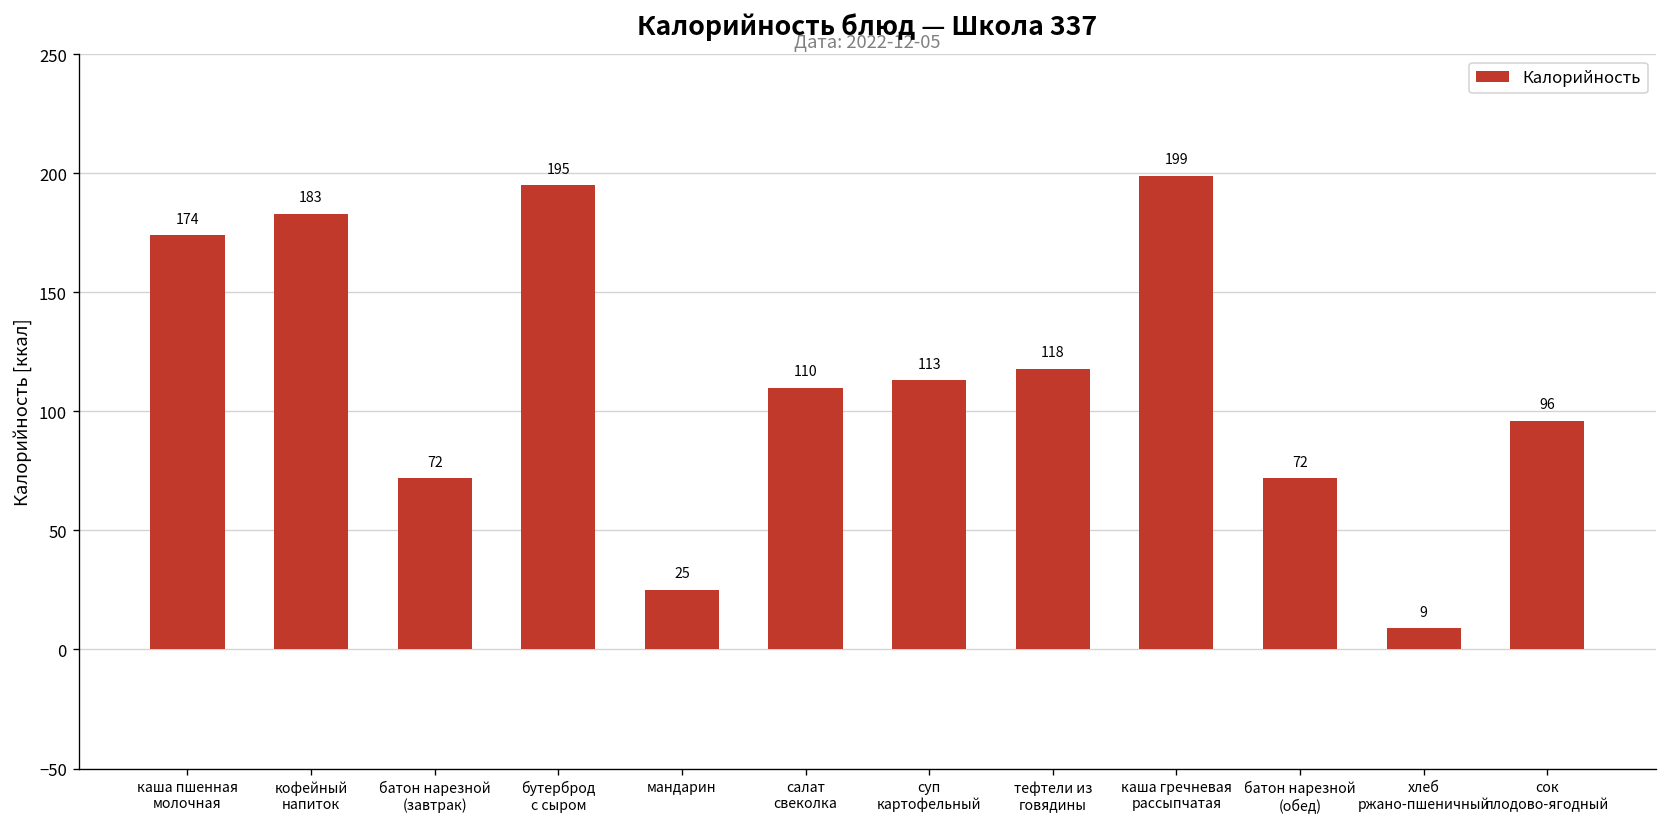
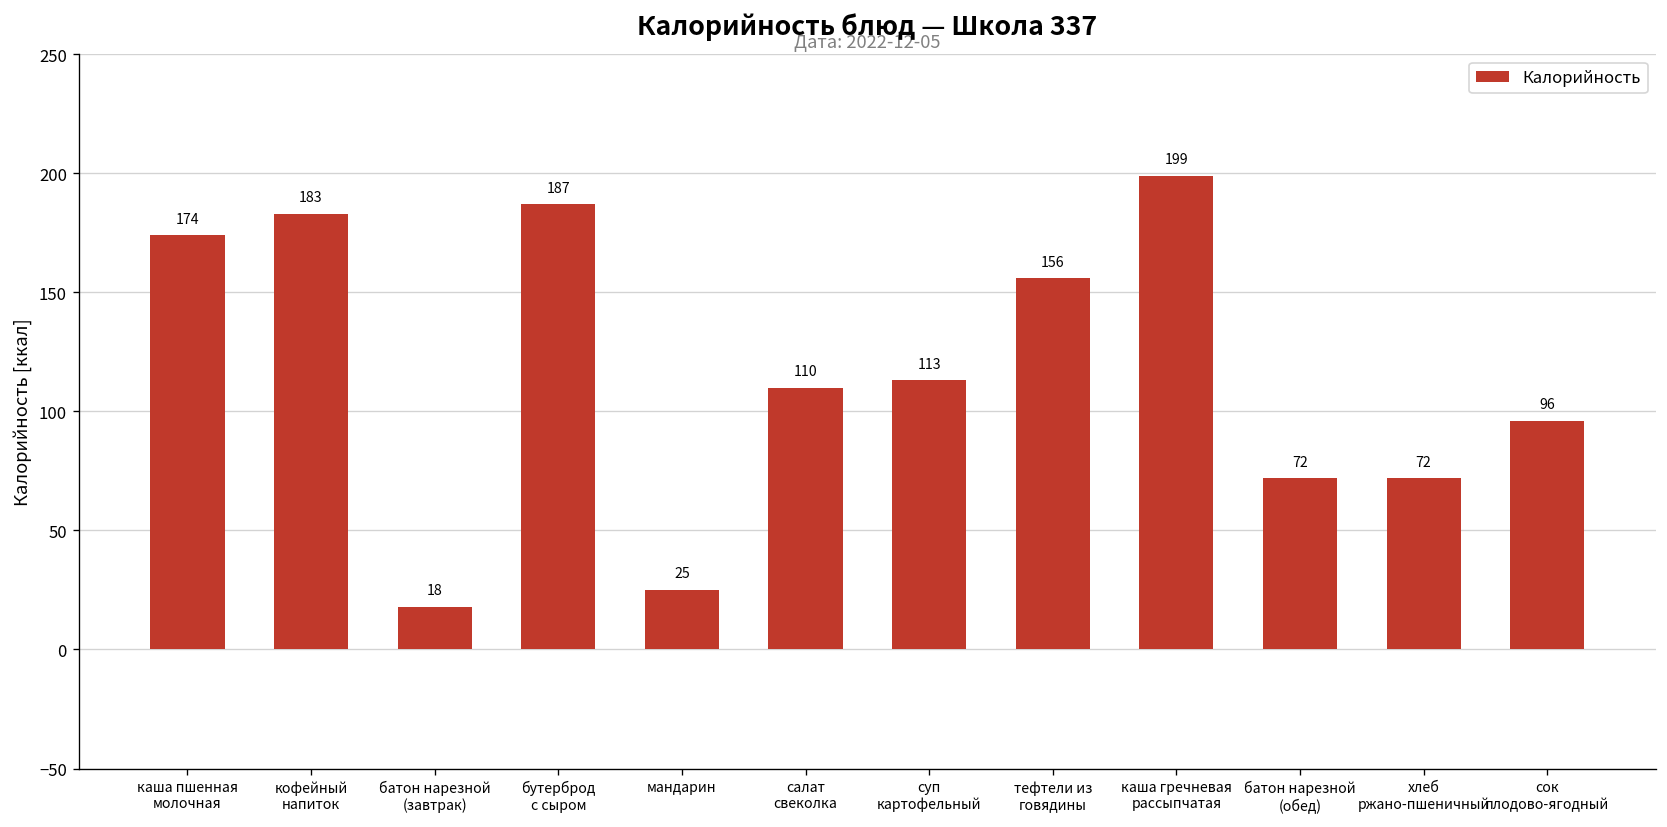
батон нарезной (завтрак): 72 -> 18
бутерброд с сыром: 195 -> 187
тефтели из говядины: 118 -> 156
хлеб ржано-пшеничный: 9 -> 72
